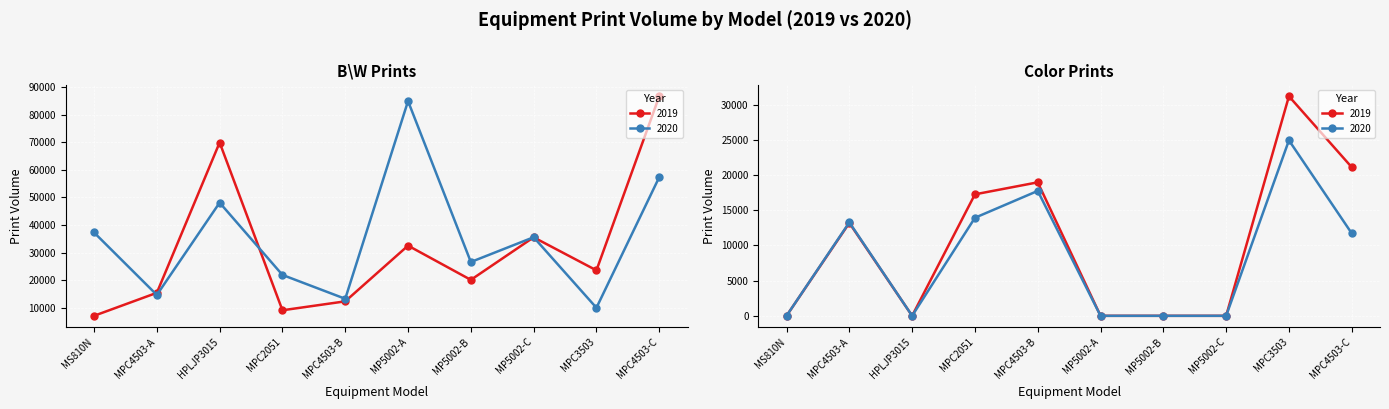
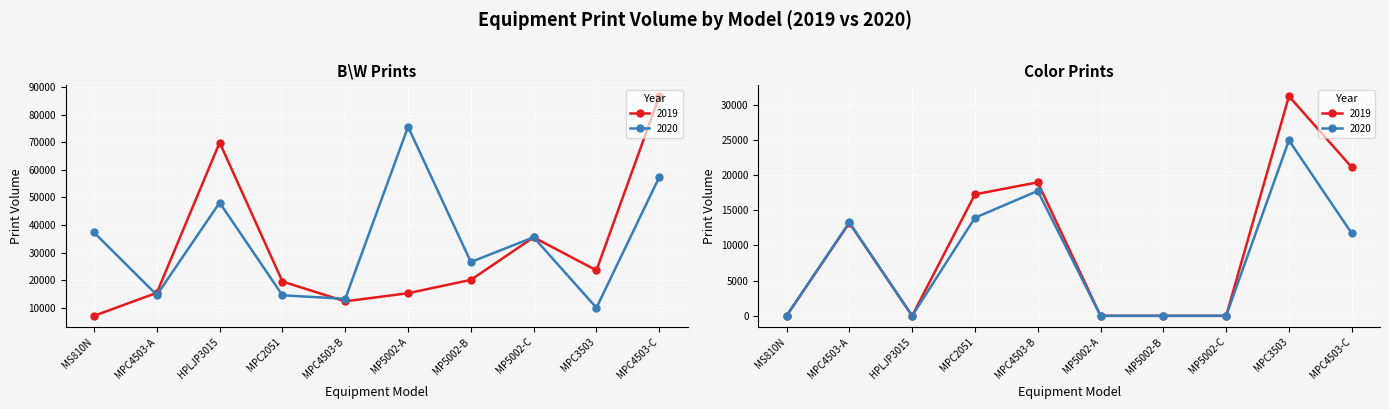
B\W Prints, 2019, MPC2051: 9000 -> 20000
B\W Prints, 2020, MPC2051: 22000 -> 15000
B\W Prints, 2019, MP5002-A: 33000 -> 15000
B\W Prints, 2020, MP5002-A: 85000 -> 76000
